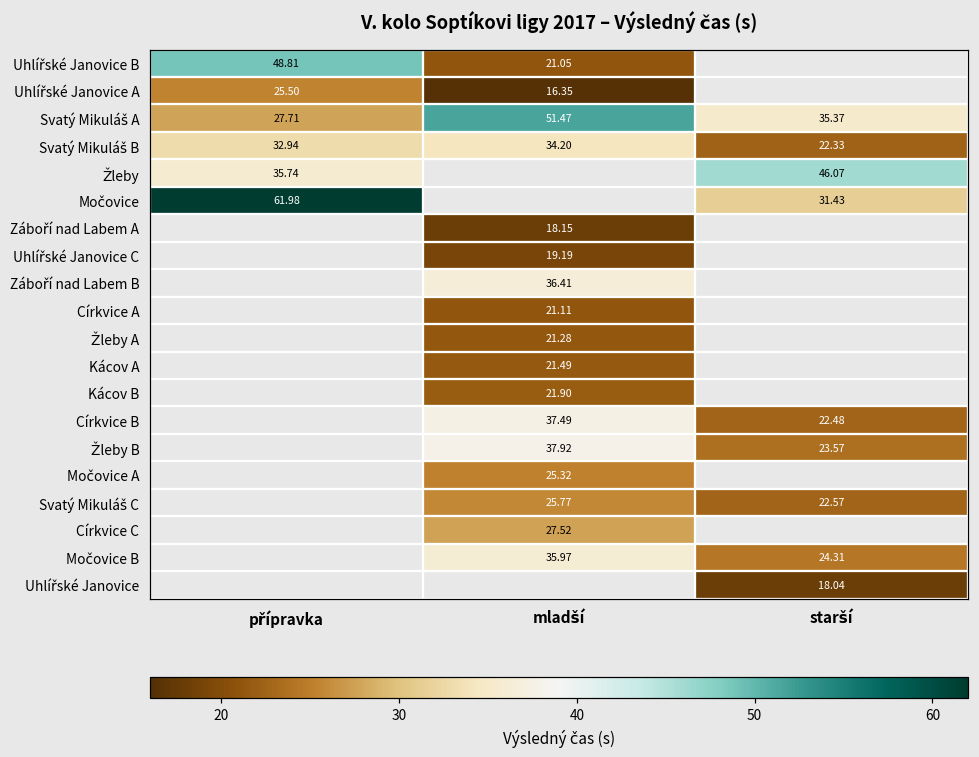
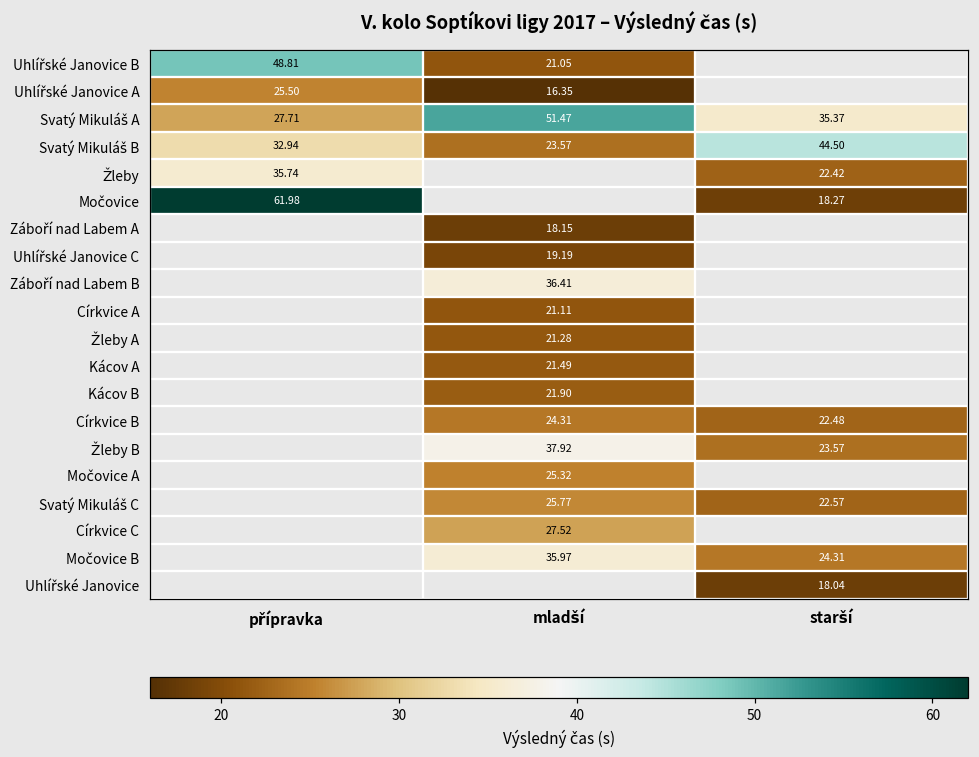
Svatý Mikuláš B, mladší: 34.20 -> 23.57
Svatý Mikuláš B, starší: 22.33 -> 44.50
Žleby, starší: 46.07 -> 22.42
Močovice, starší: 31.43 -> 18.27
Církvice B, mladší: 37.49 -> 24.31
